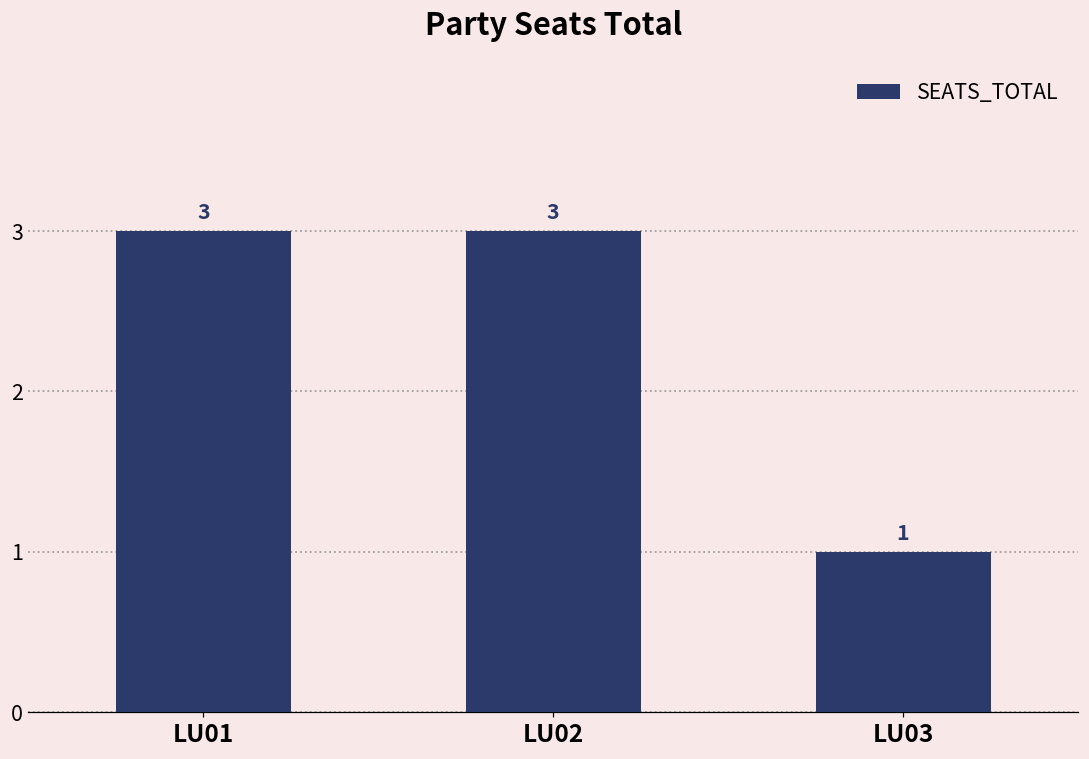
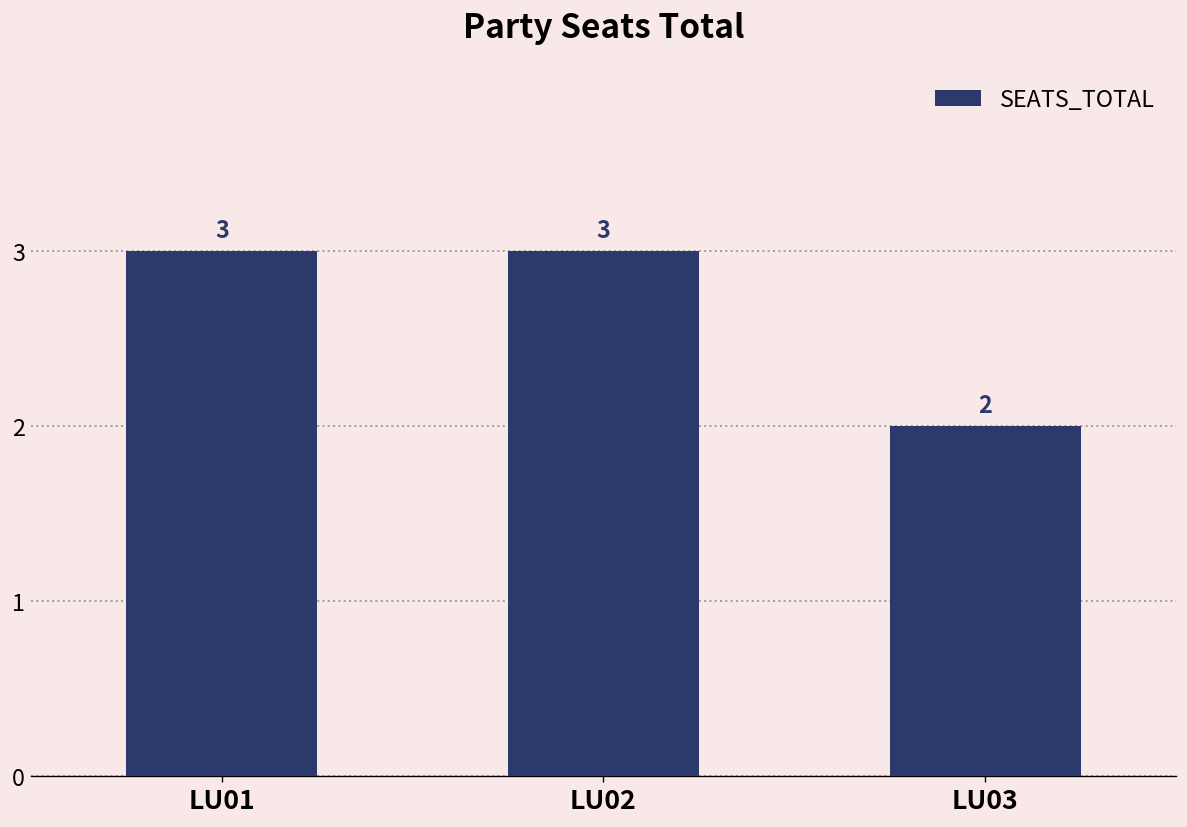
LU03: 1 -> 2
